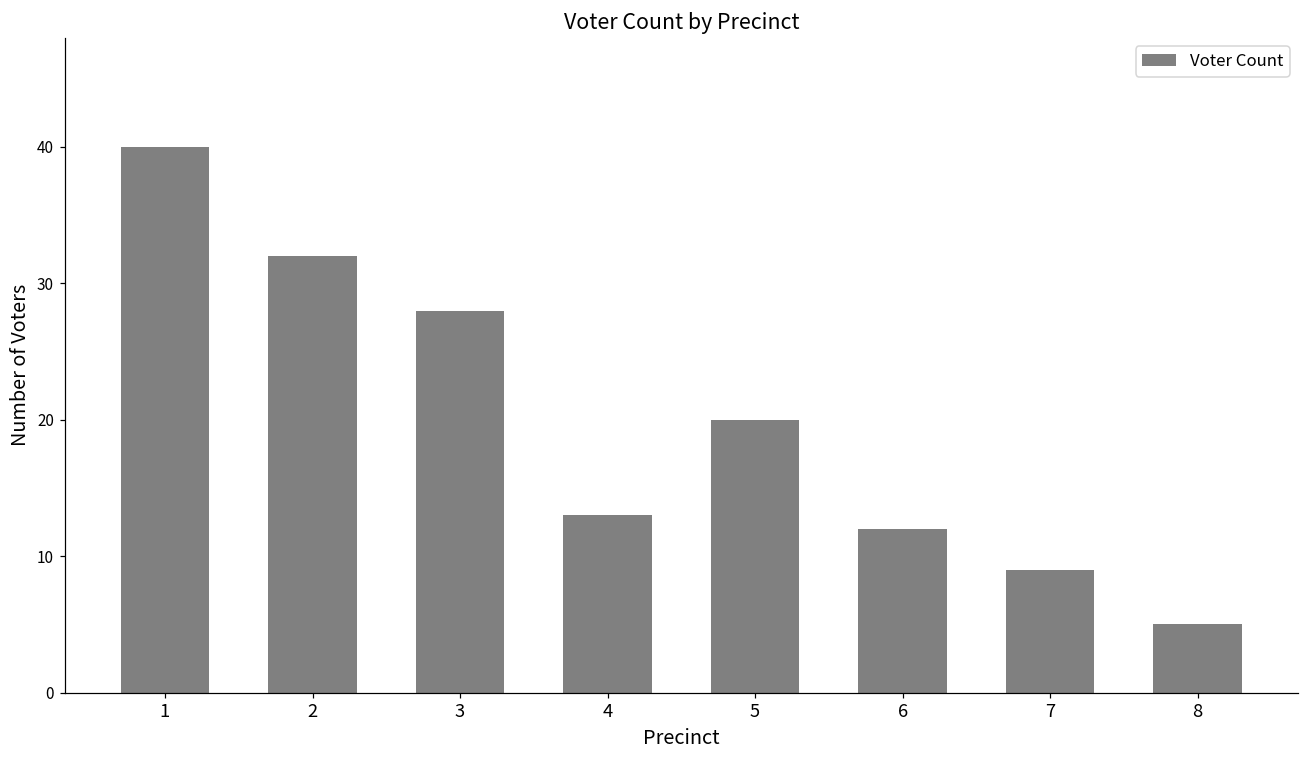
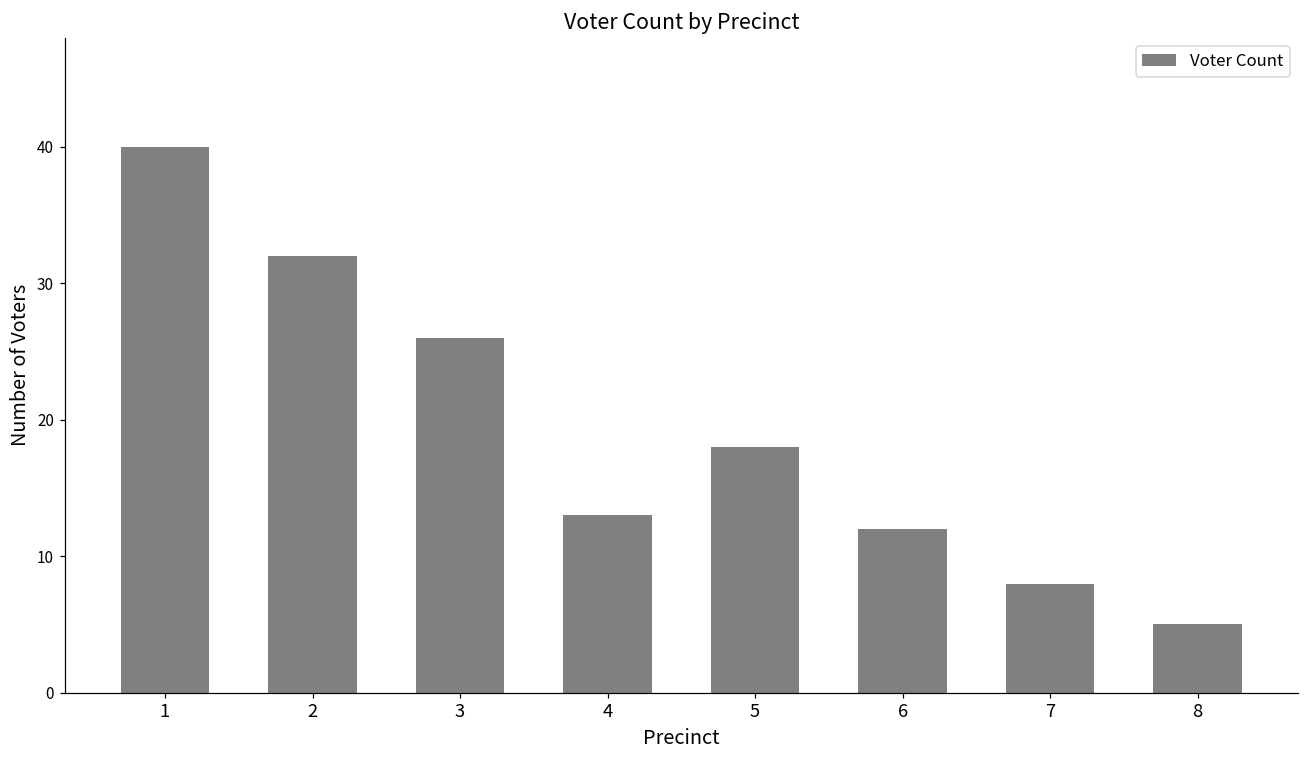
3: 28 -> 26
5: 20 -> 18
7: 9 -> 8
